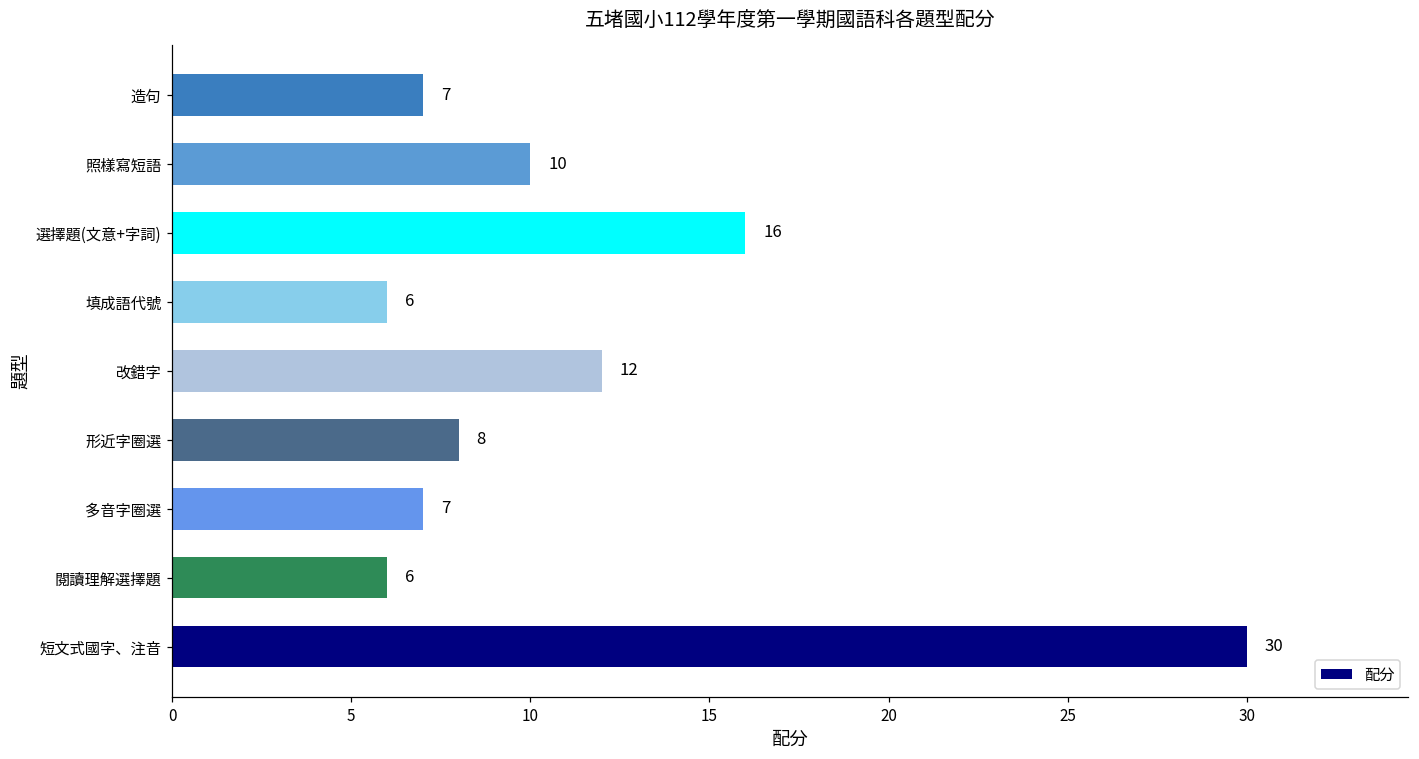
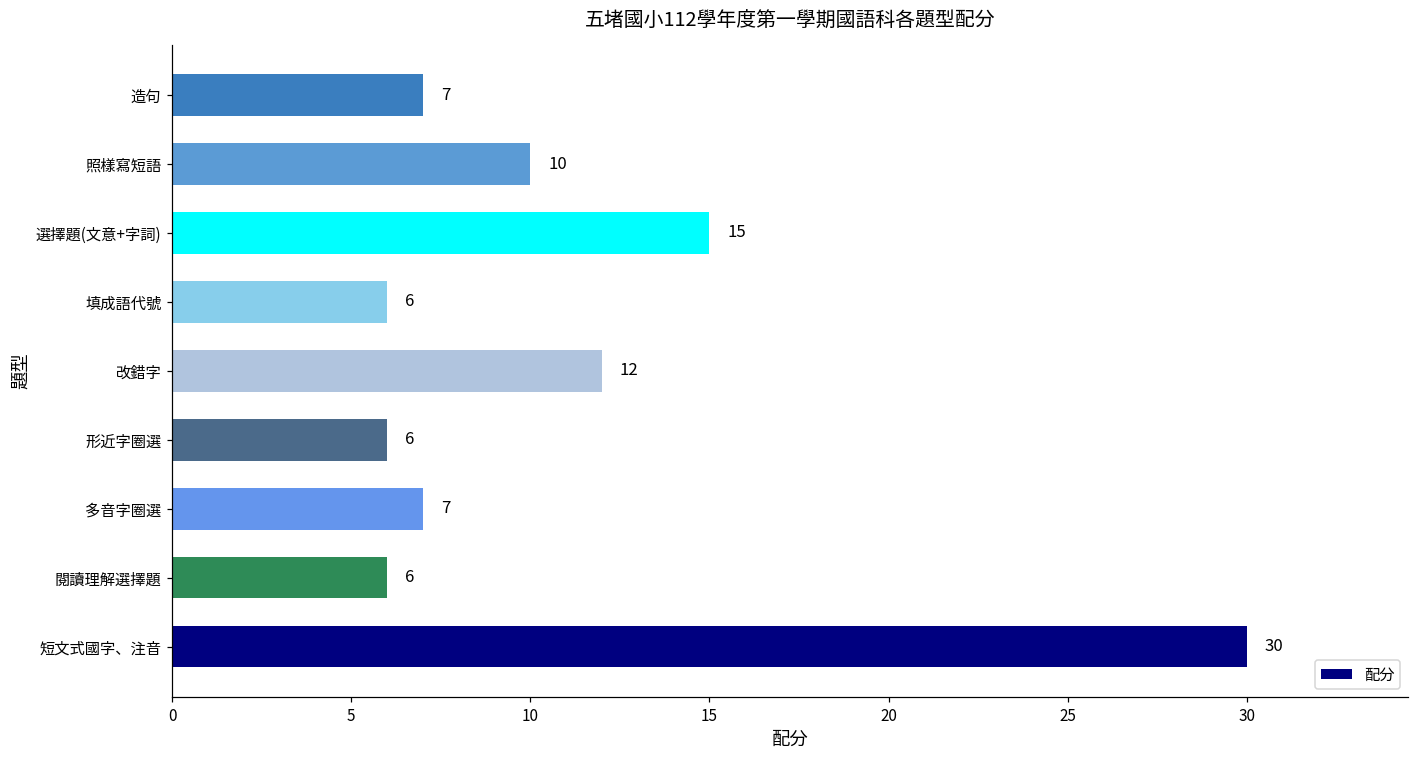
選擇題(文意+字詞): 16 -> 15
形近字圈選: 8 -> 6
